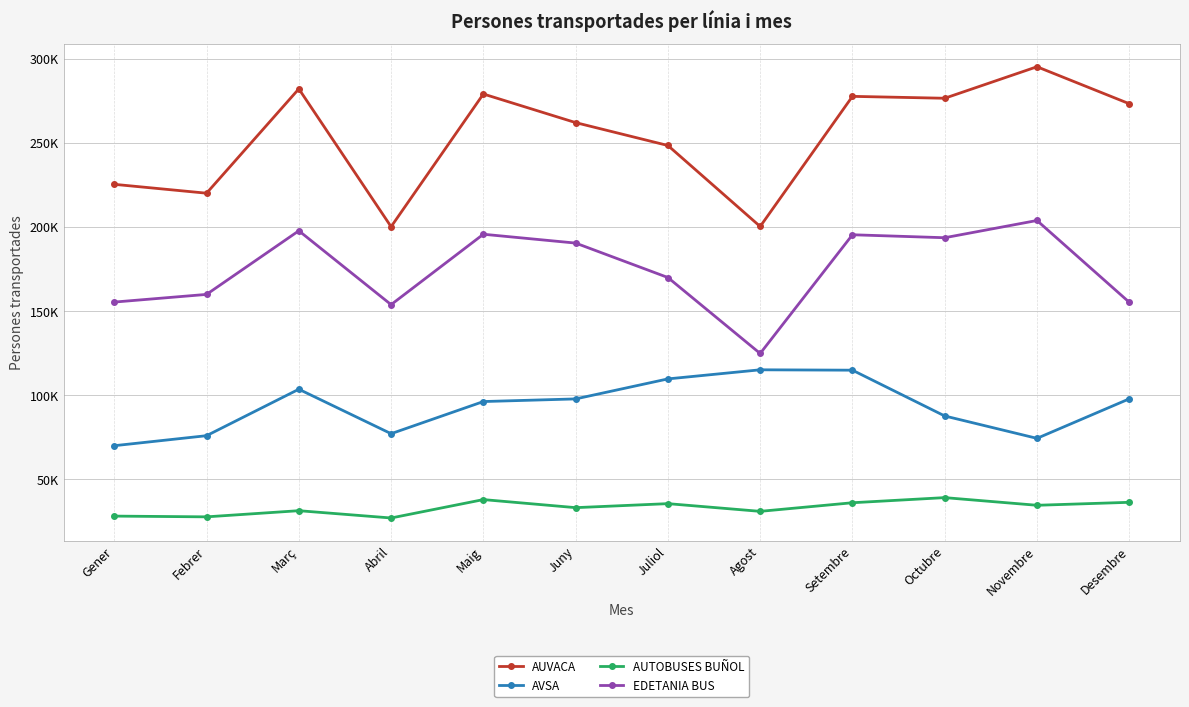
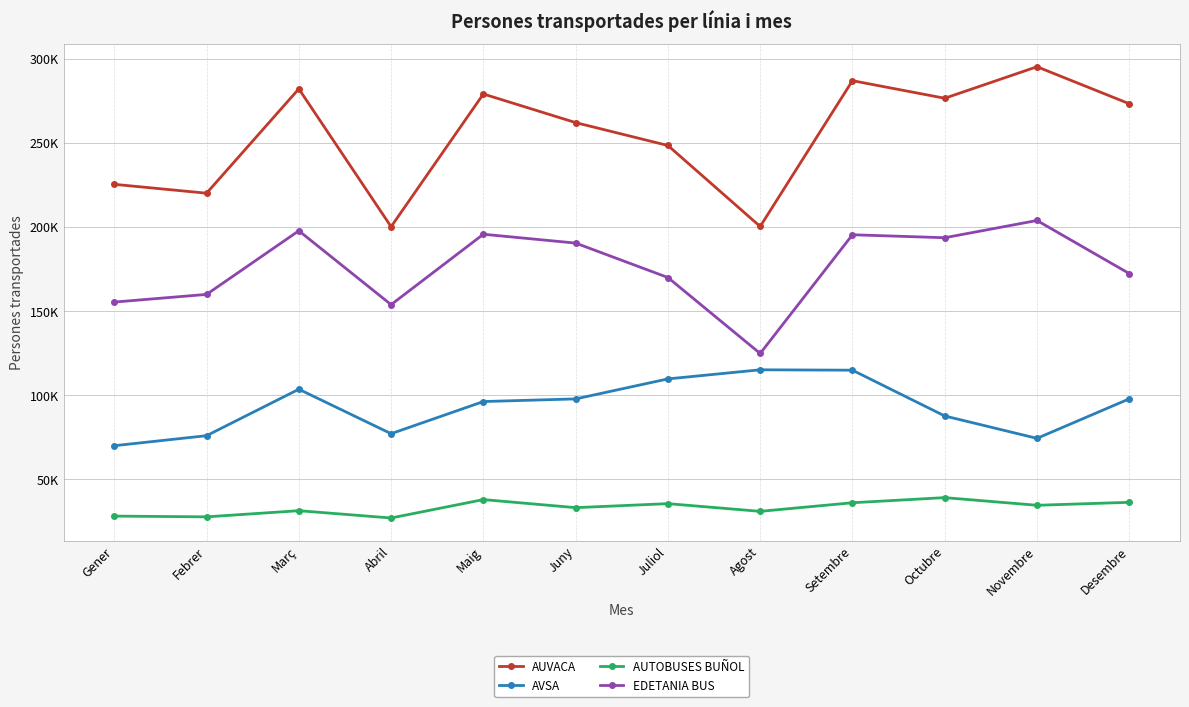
AUVACA, Setembre: 278000 -> 287000
EDETANIA BUS, Desembre: 155000 -> 172000
